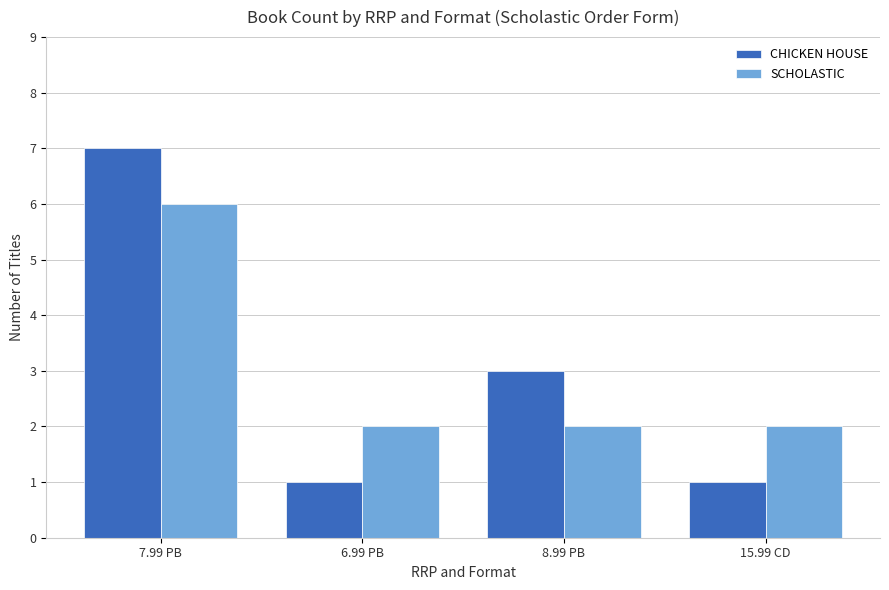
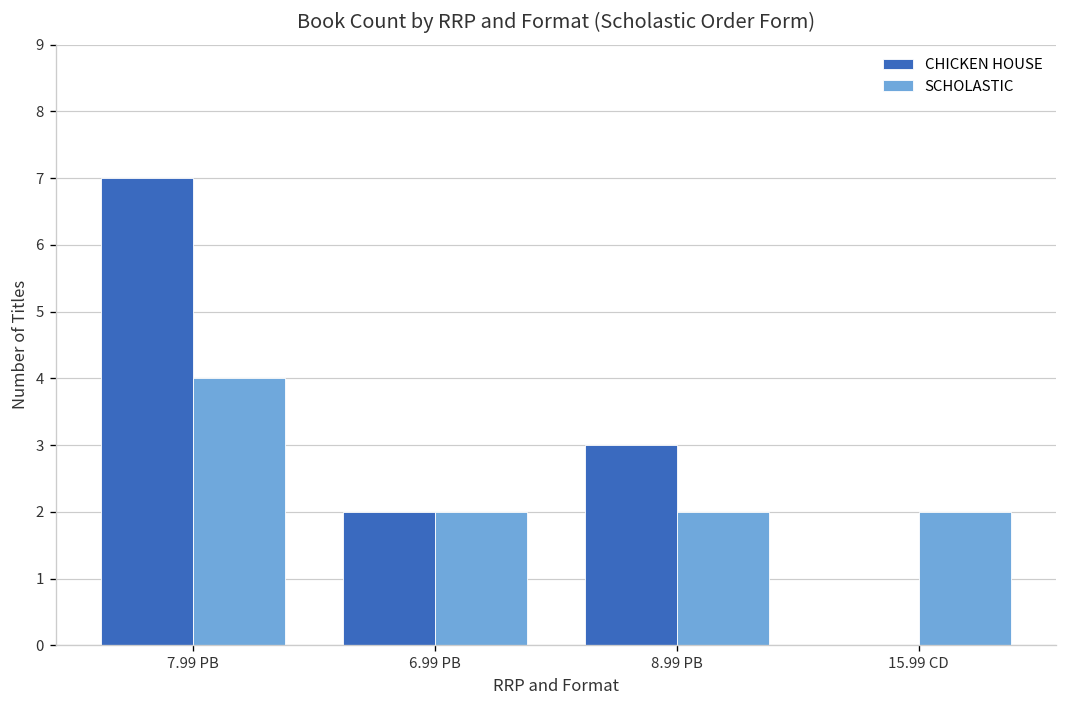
SCHOLASTIC, 7.99 PB: 6 -> 4
CHICKEN HOUSE, 6.99 PB: 1 -> 2
CHICKEN HOUSE, 15.99 CD: 1 -> 0
